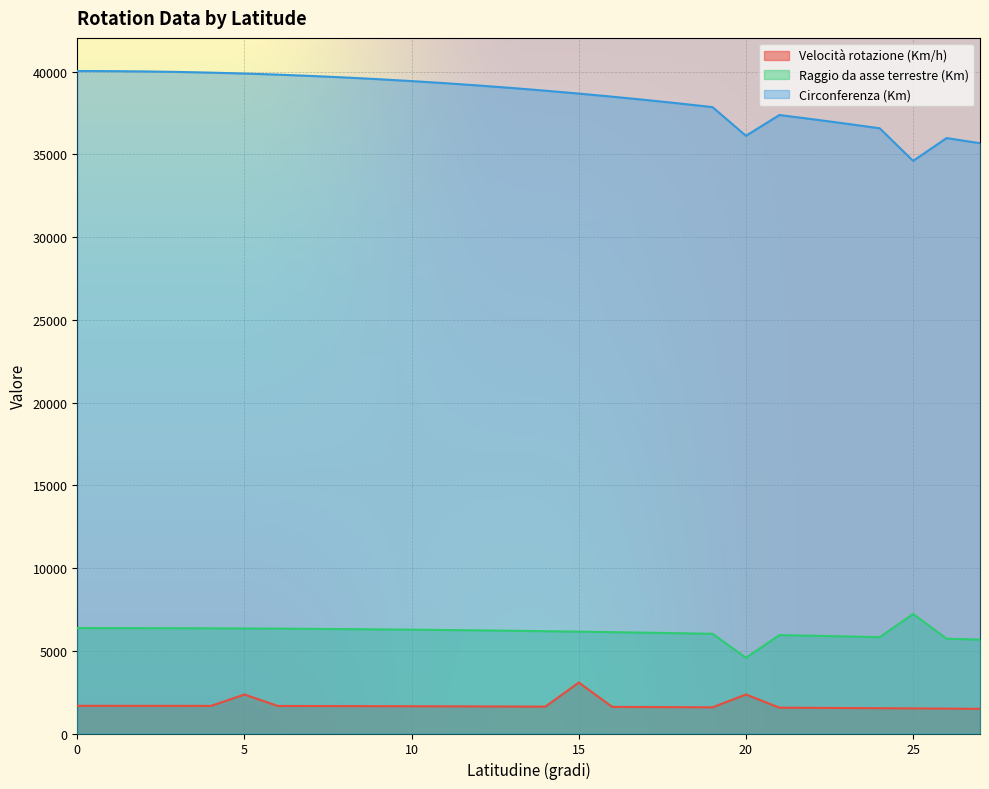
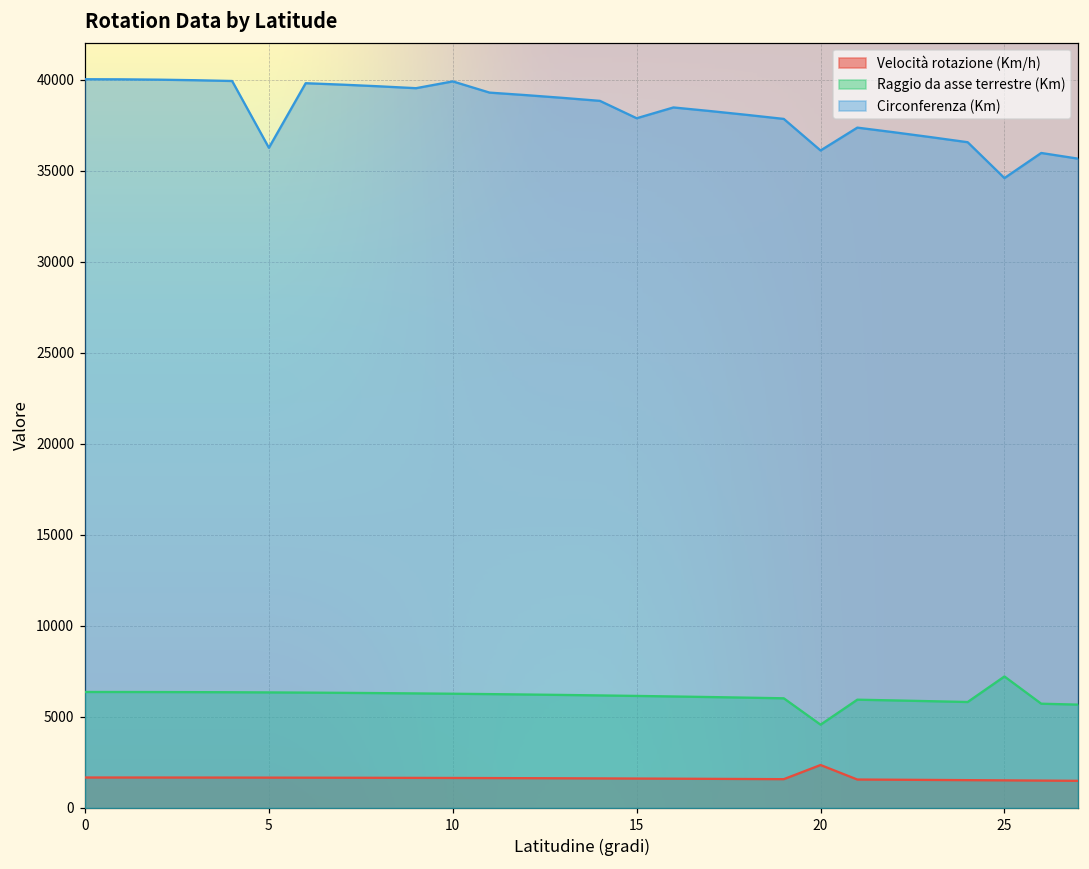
Velocità rotazione (Km/h), 5: 2400 -> 1700
Circonferenza (Km), 5: 39900 -> 36300
Circonferenza (Km), 10: 39400 -> 39900
Velocità rotazione (Km/h), 15: 3100 -> 1600
Circonferenza (Km), 15: 38700 -> 37900
